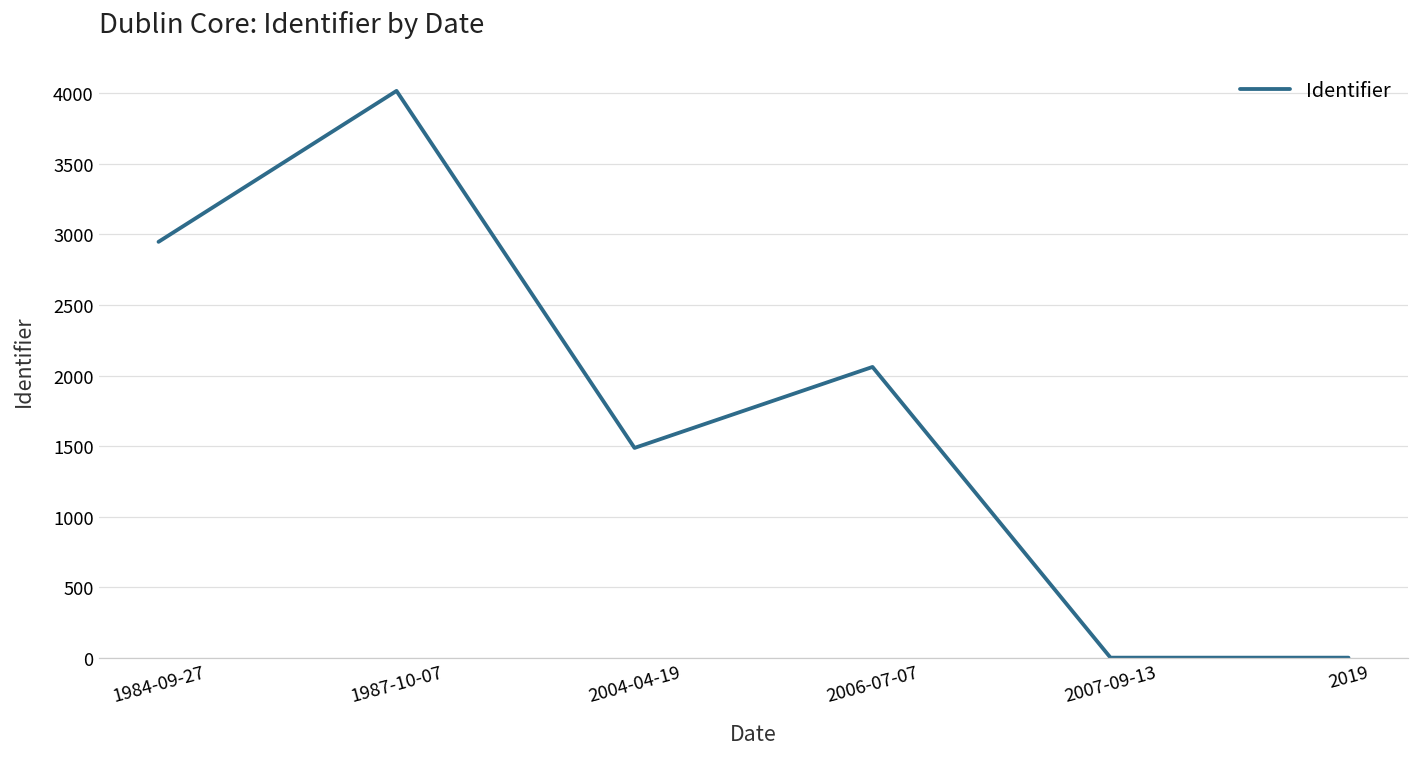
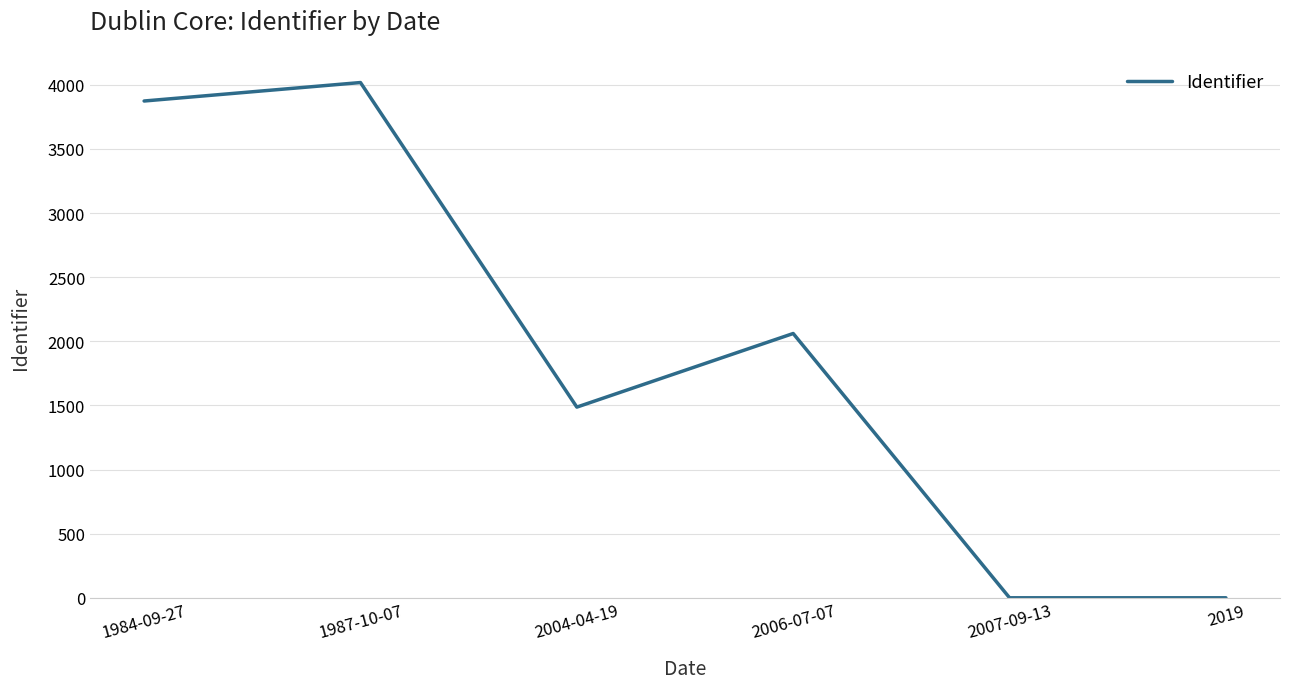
1984-09-27: 2950 -> 3870
